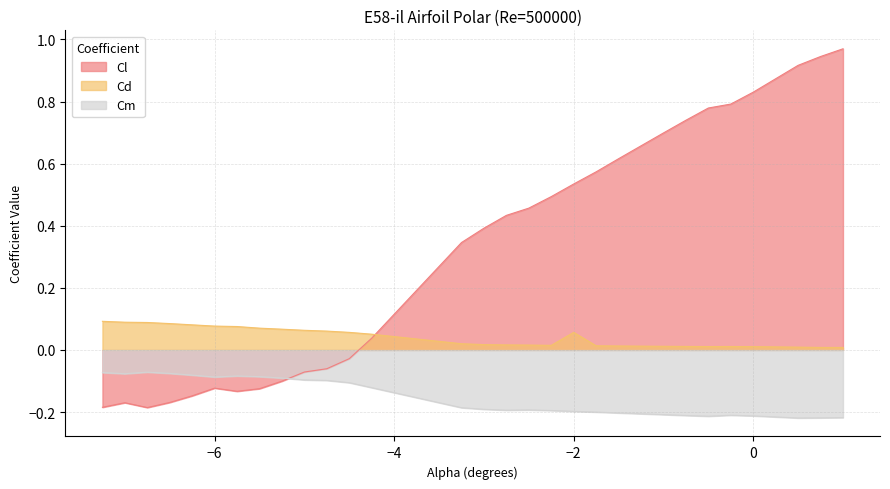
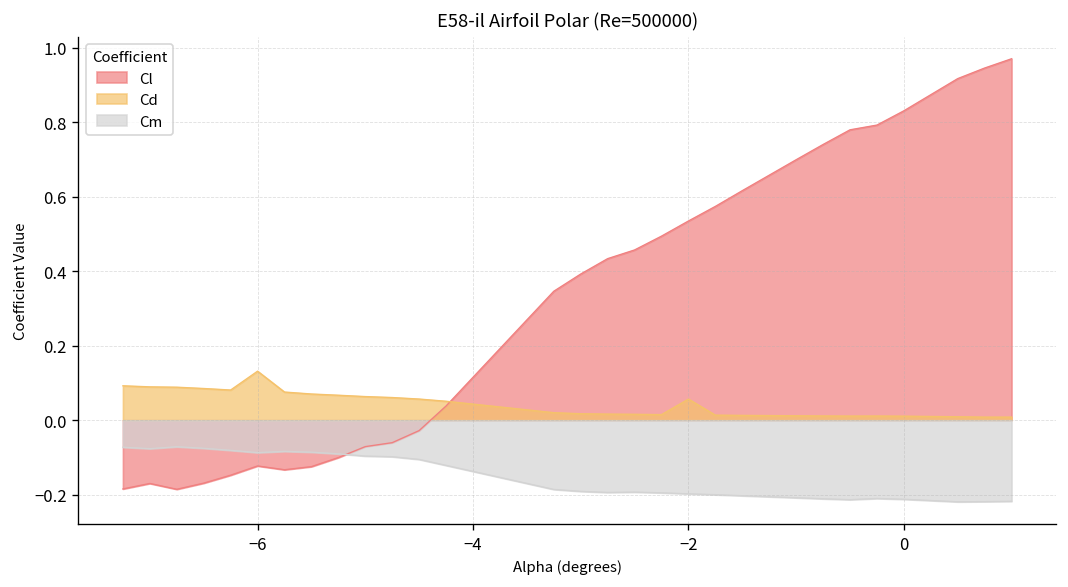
Cd, −6: 0.08 -> 0.13
